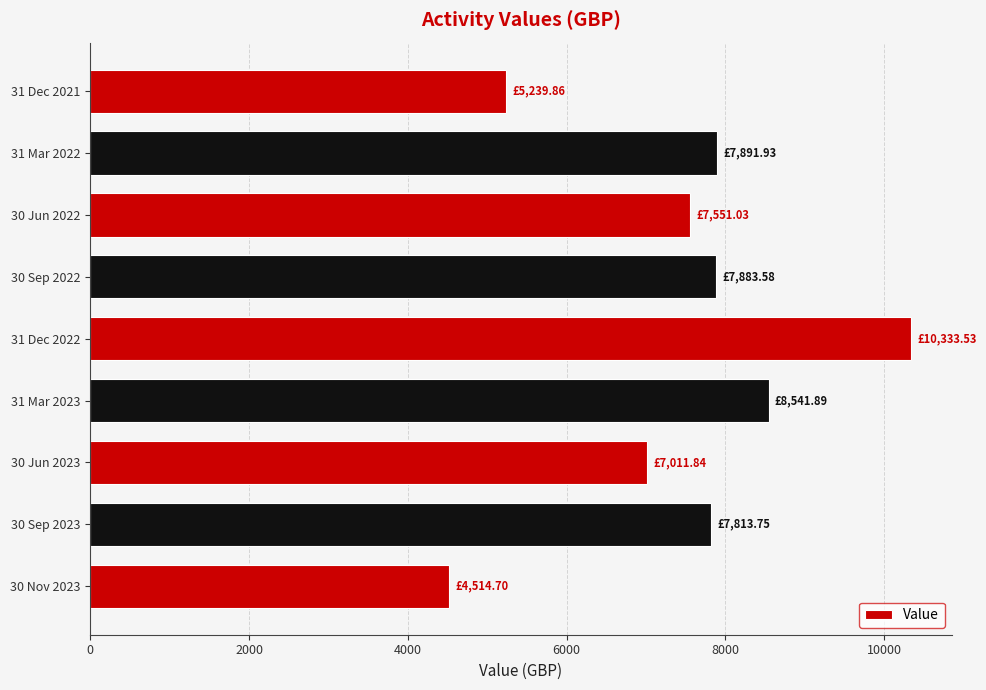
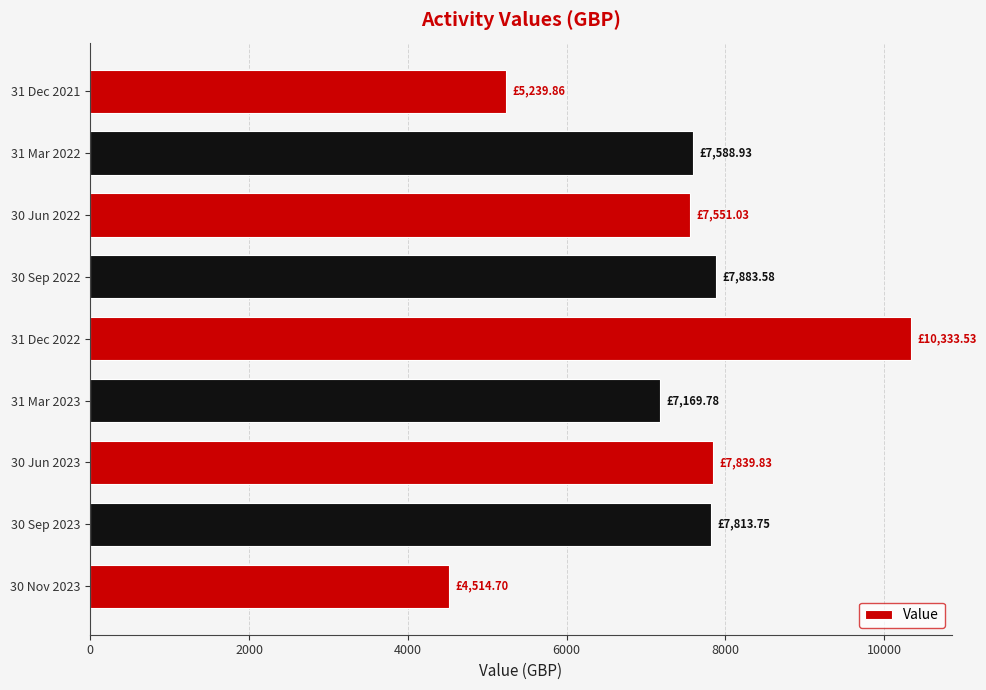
31 Mar 2022: £7,891.93 -> £7,588.93
31 Mar 2023: £8,541.89 -> £7,169.78
30 Jun 2023: £7,011.84 -> £7,839.83
